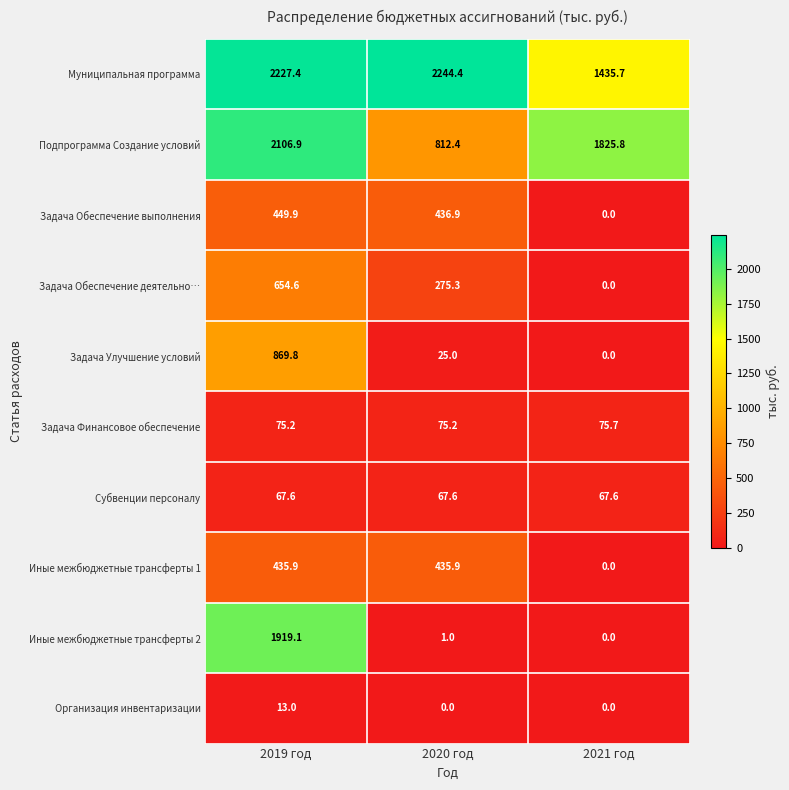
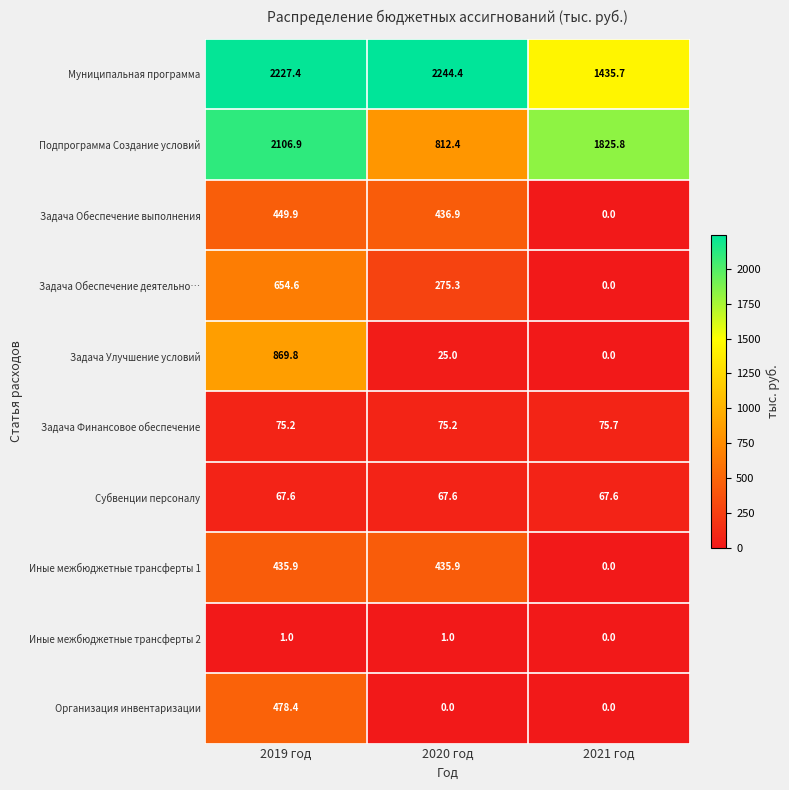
Иные межбюджетные трансферты 2, 2019 год: 1919.1 -> 1.0
Организация инвентаризации, 2019 год: 13.0 -> 478.4
